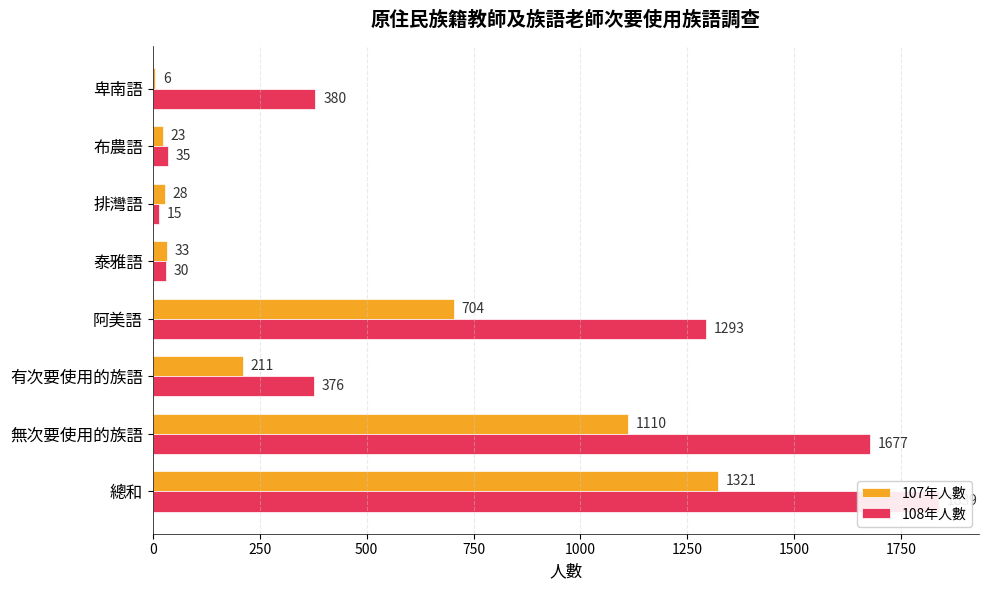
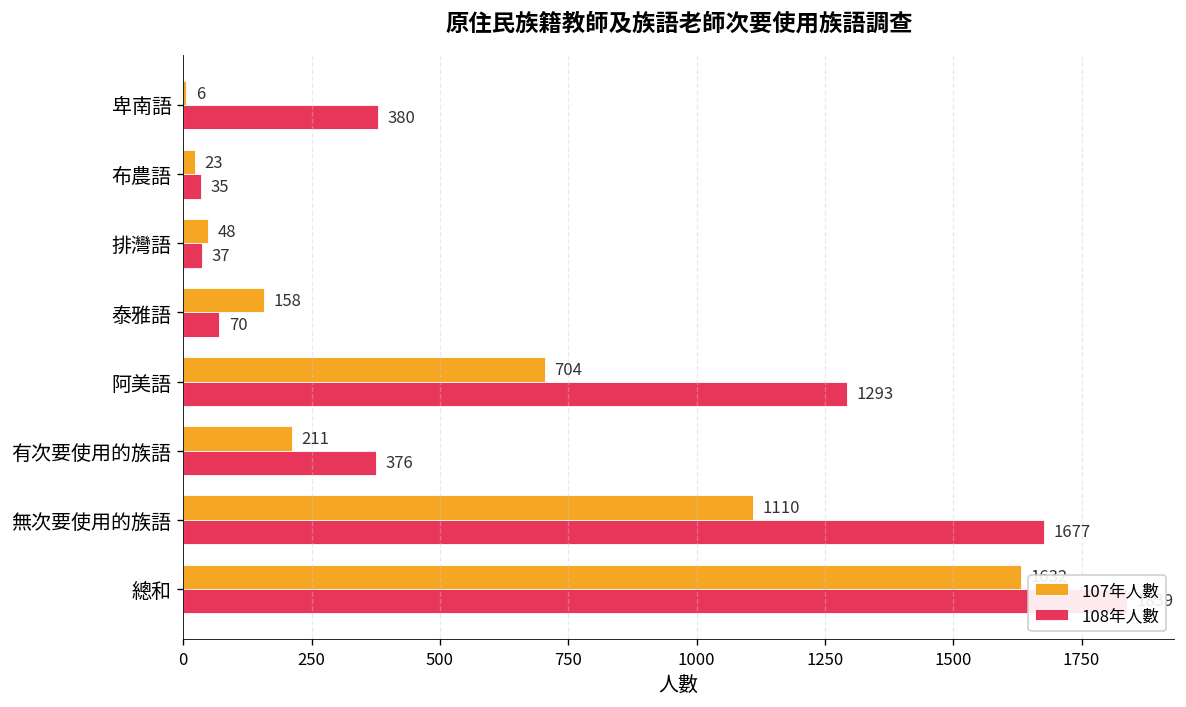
107年人數, 排灣語: 28 -> 48
108年人數, 排灣語: 15 -> 37
107年人數, 泰雅語: 33 -> 158
108年人數, 泰雅語: 30 -> 70
107年人數, 總和: 1320 -> 1630
